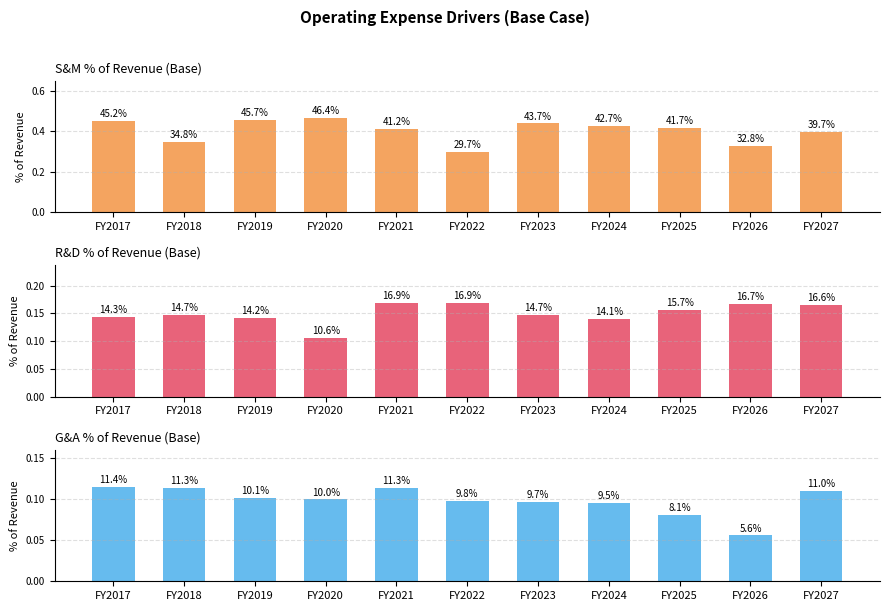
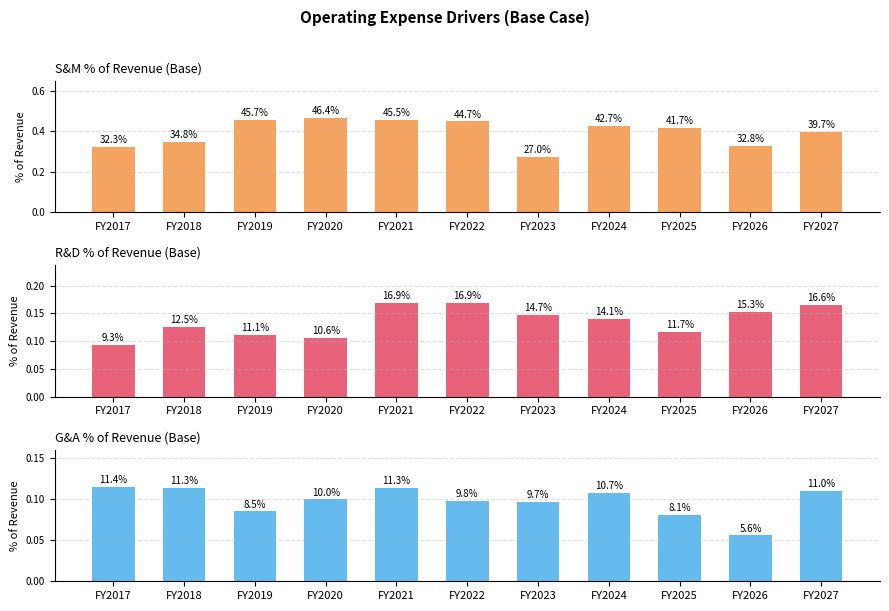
S&M % of Revenue (Base), FY2017: 45.2% -> 32.3%
S&M % of Revenue (Base), FY2021: 41.2% -> 45.5%
S&M % of Revenue (Base), FY2022: 29.7% -> 44.7%
S&M % of Revenue (Base), FY2023: 43.7% -> 27.0%
R&D % of Revenue (Base), FY2017: 14.3% -> 9.3%
R&D % of Revenue (Base), FY2018: 14.7% -> 12.5%
R&D % of Revenue (Base), FY2019: 14.2% -> 11.1%
R&D % of Revenue (Base), FY2025: 15.7% -> 11.7%
R&D % of Revenue (Base), FY2026: 16.7% -> 15.3%
G&A % of Revenue (Base), FY2019: 10.1% -> 8.5%
G&A % of Revenue (Base), FY2024: 9.5% -> 10.7%
